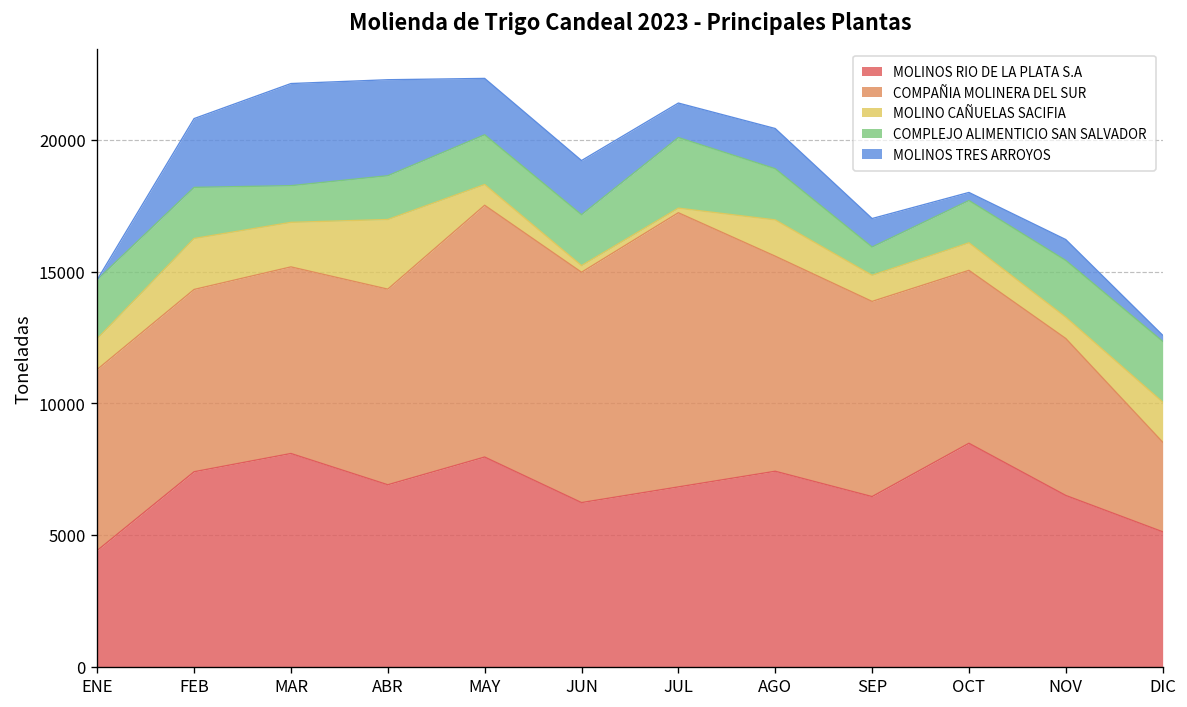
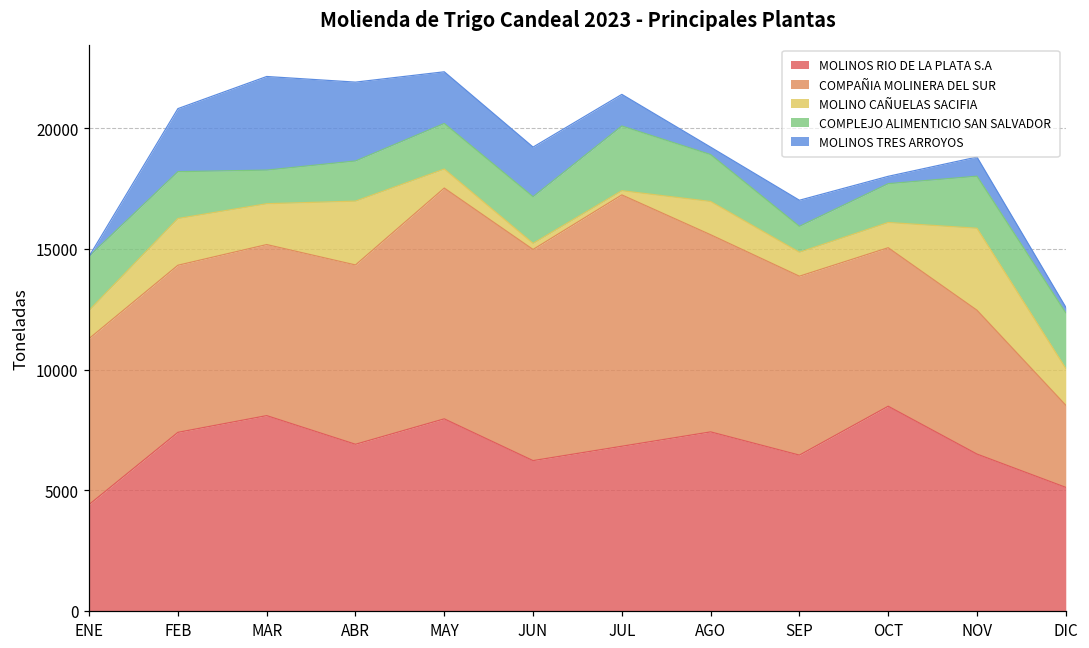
MOLINOS TRES ARROYOS, ABR: 3600 -> 3300
MOLINOS TRES ARROYOS, AGO: 1500 -> 300
MOLINO CAÑUELAS SACIFIA, NOV: 800 -> 3400
